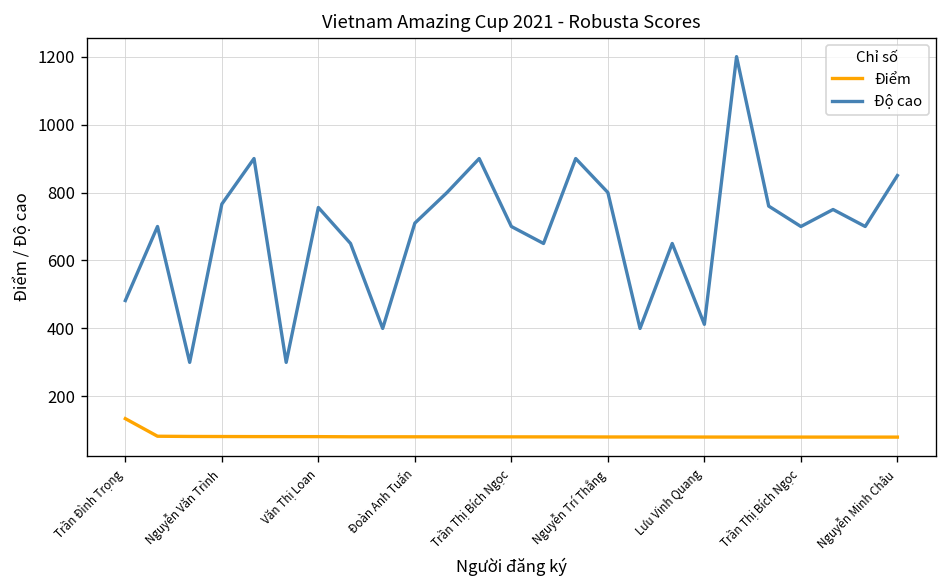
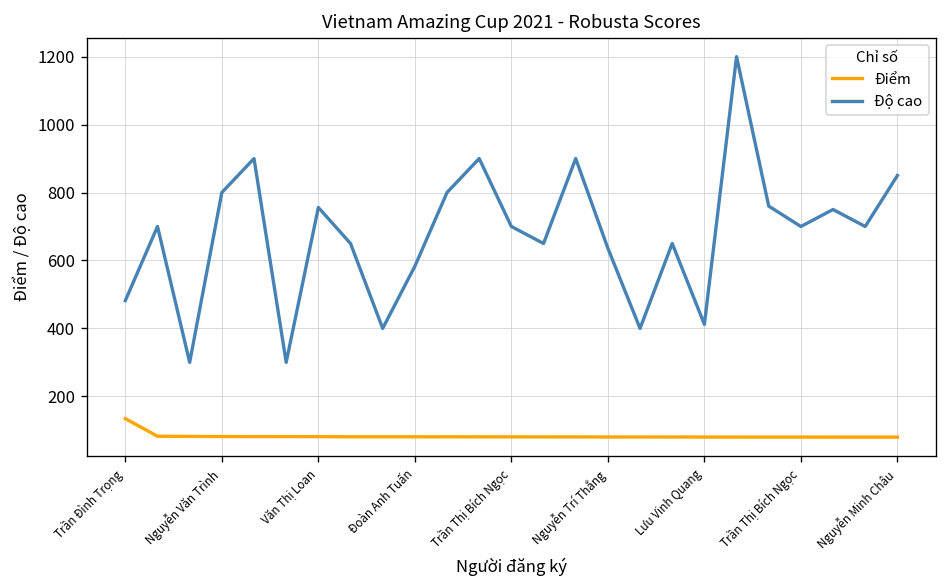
Độ cao, Nguyễn Văn Trình: 770 -> 800
Độ cao, Đoàn Anh Tuấn: 710 -> 580
Độ cao, Nguyễn Trí Thắng: 800 -> 640
